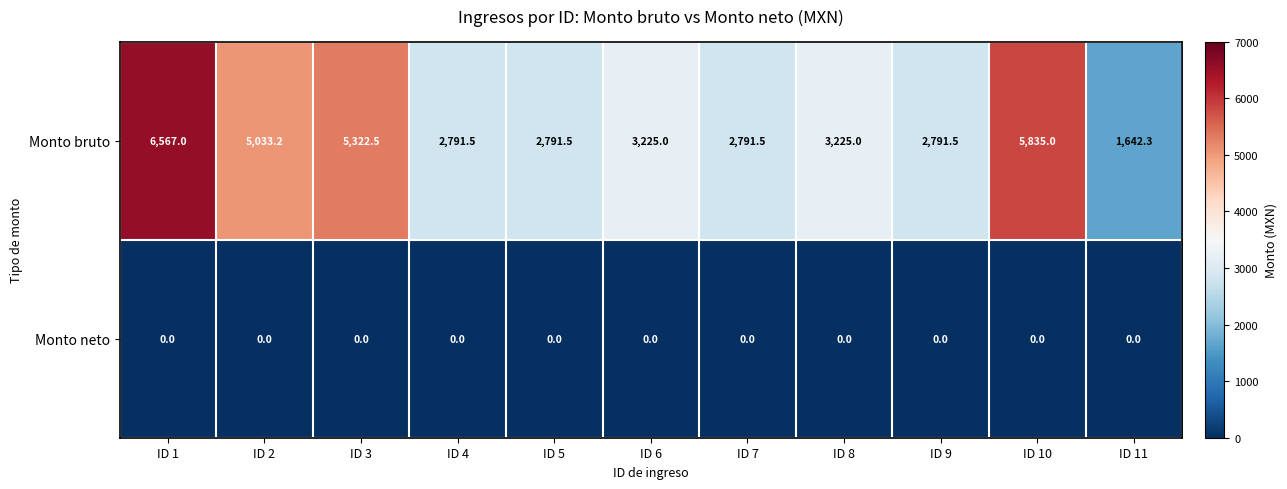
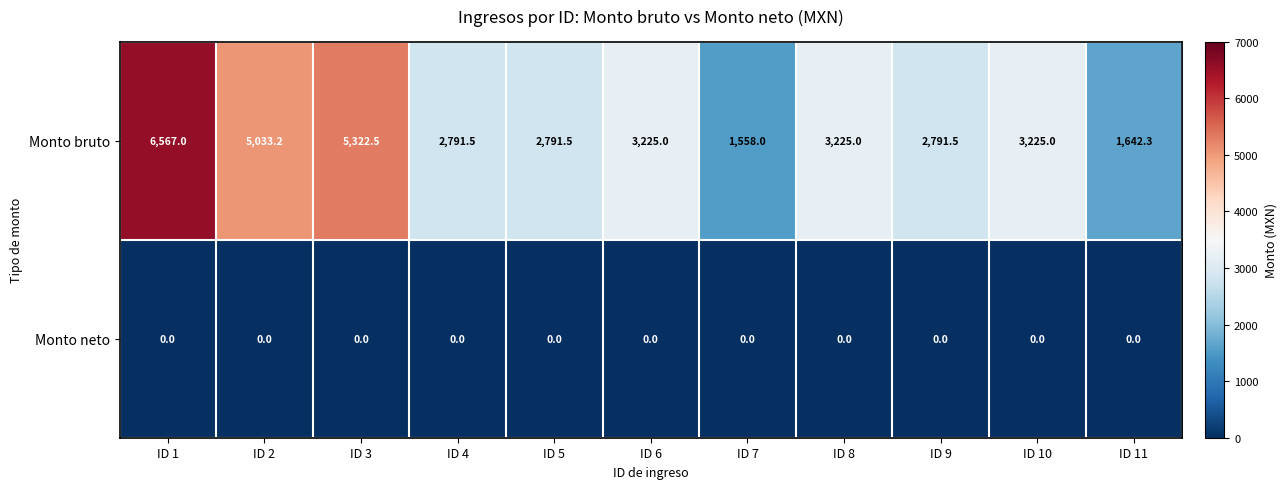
Monto bruto, ID 7: 2,791.5 -> 1,558.0
Monto bruto, ID 10: 5,835.0 -> 3,225.0
